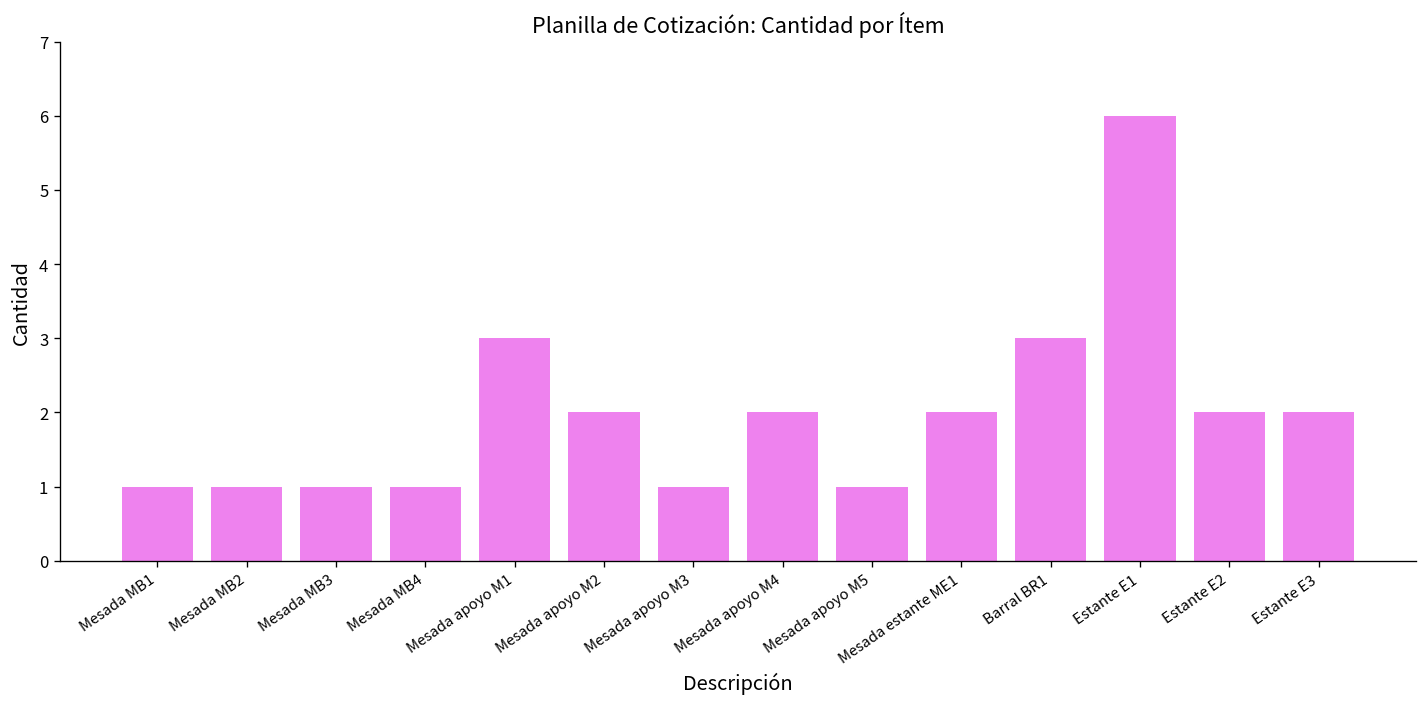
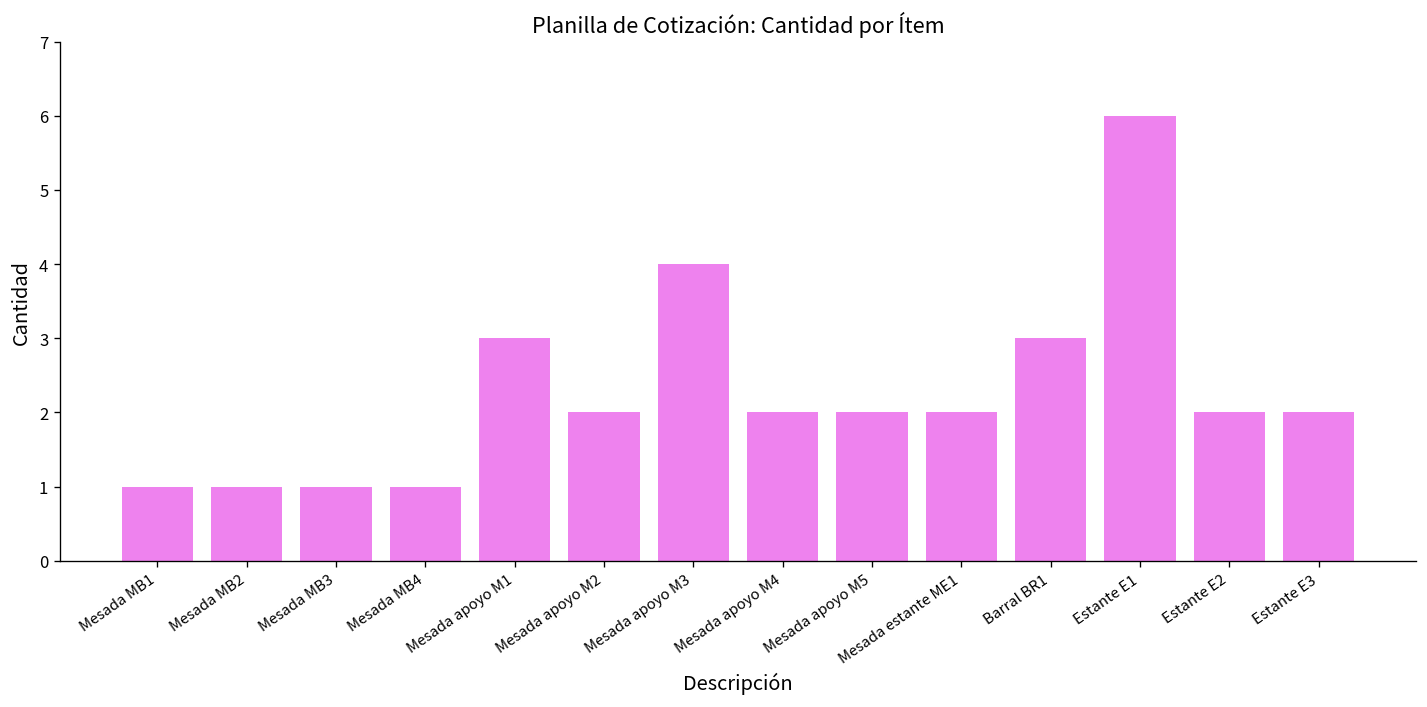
Mesada apoyo M3: 1 -> 4
Mesada apoyo M5: 1 -> 2
